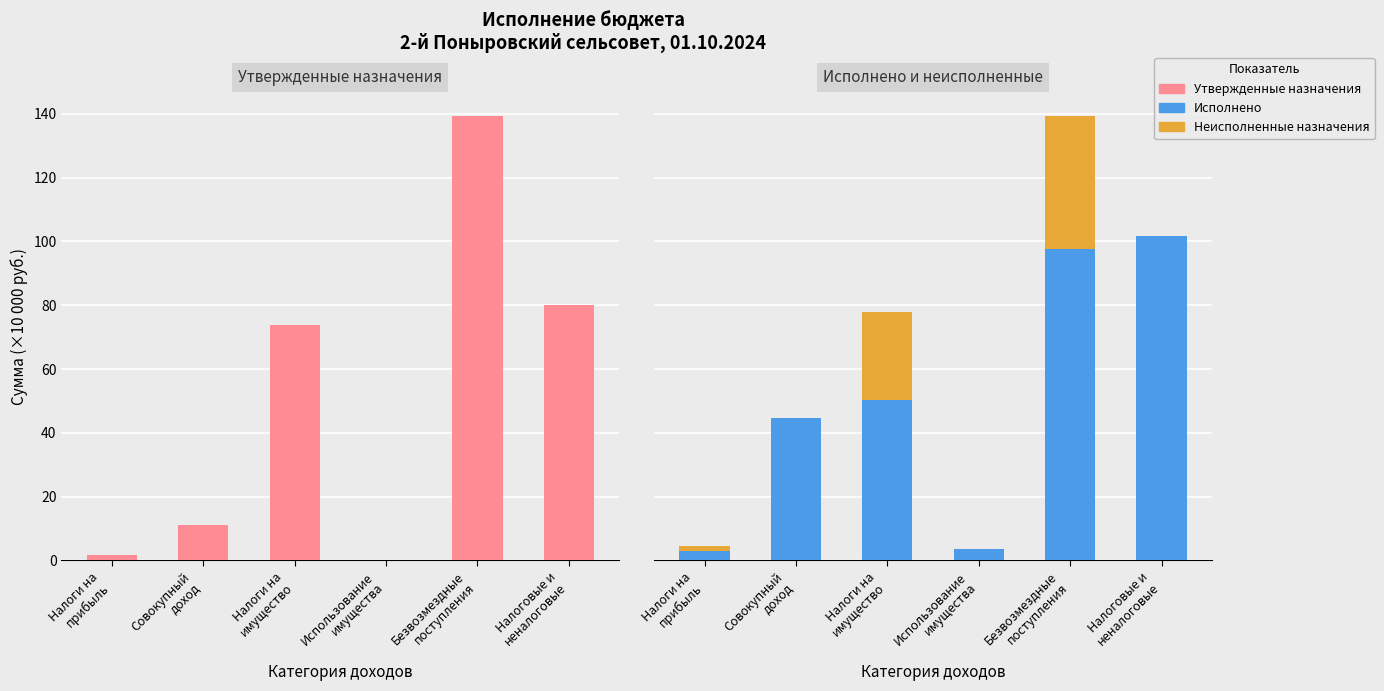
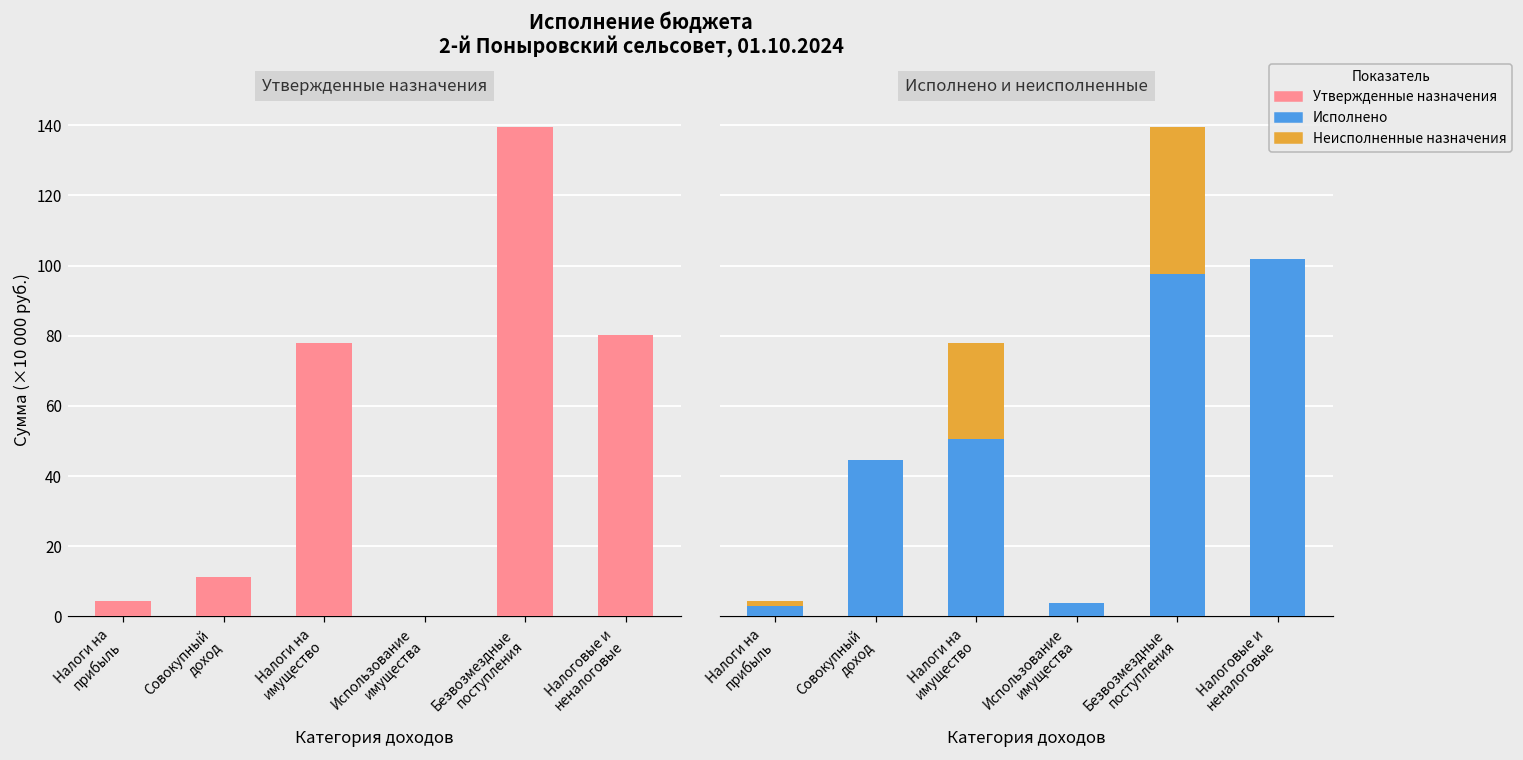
Утвержденные назначения, Налоги на прибыль: 2 -> 4
Утвержденные назначения, Налоги на имущество: 74 -> 78
